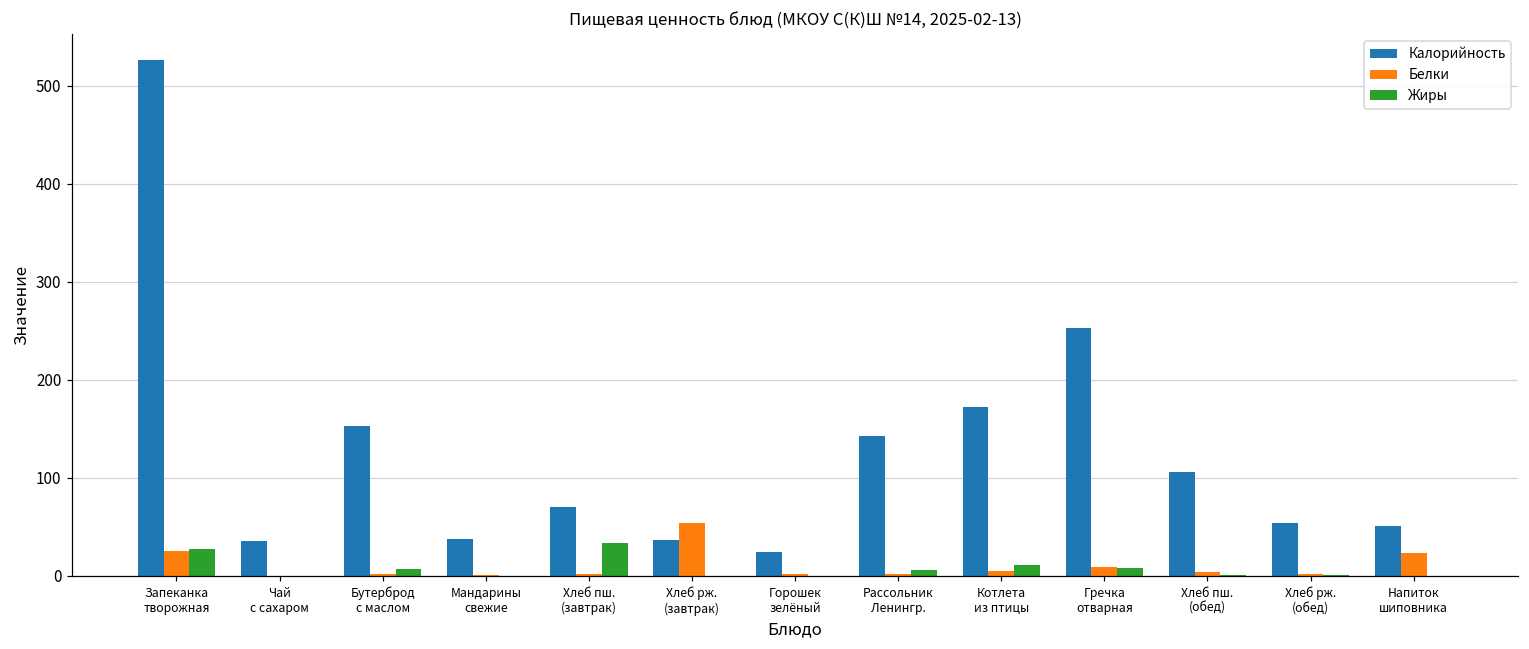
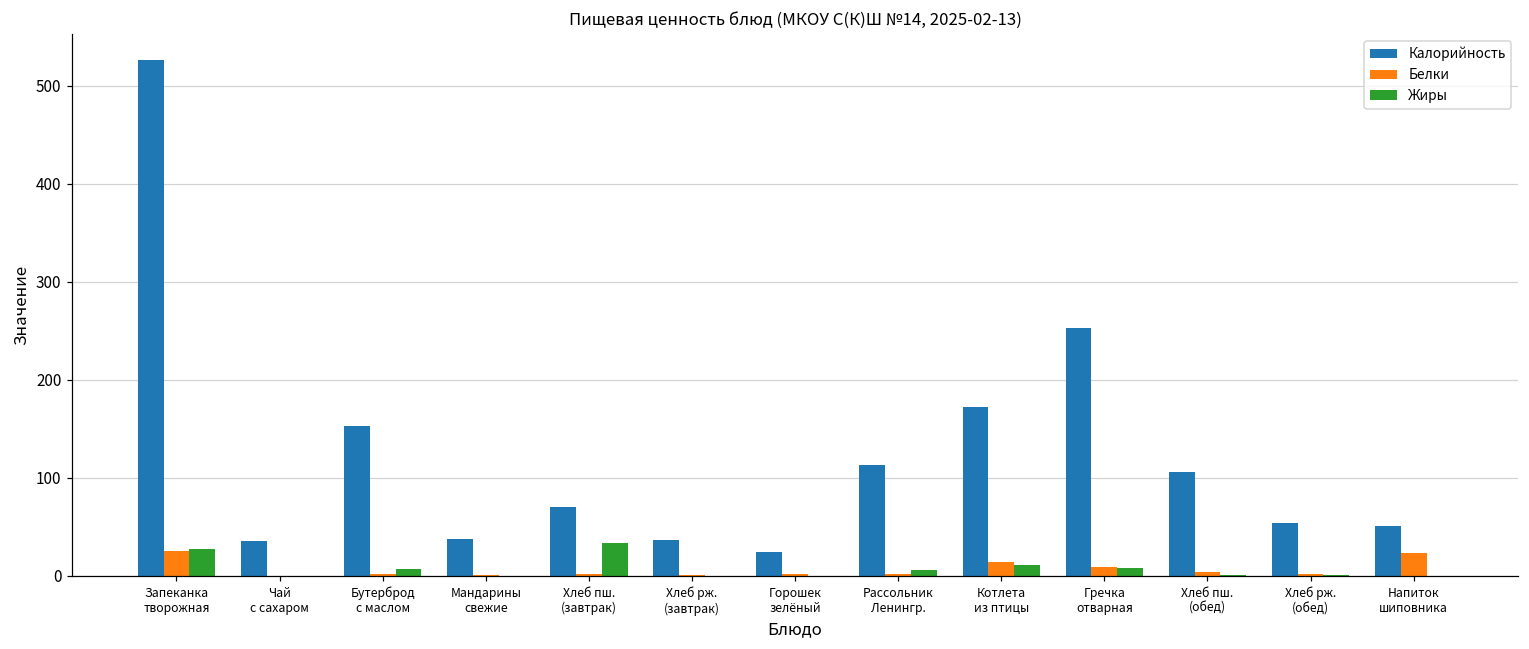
Белки, Хлеб рж. (завтрак): 50 -> 0
Калорийность, Рассольник Ленингр.: 140 -> 110
Белки, Котлета из птицы: 5 -> 14
